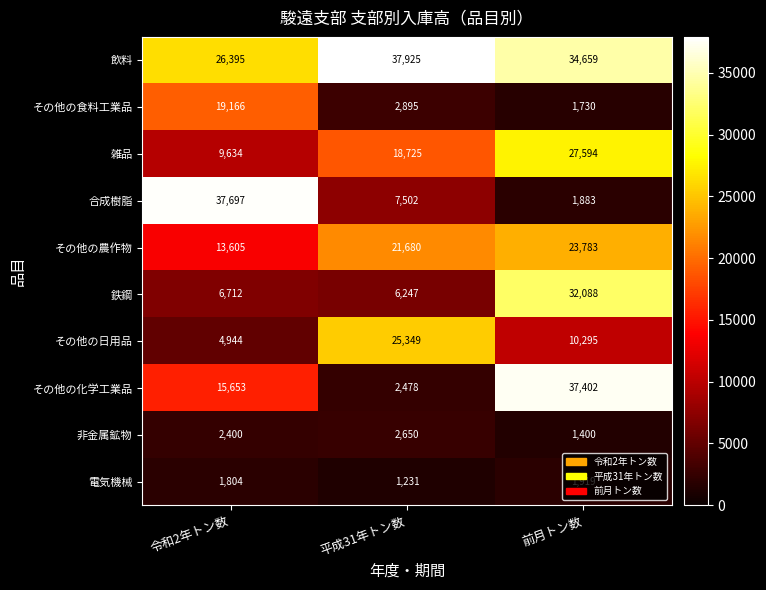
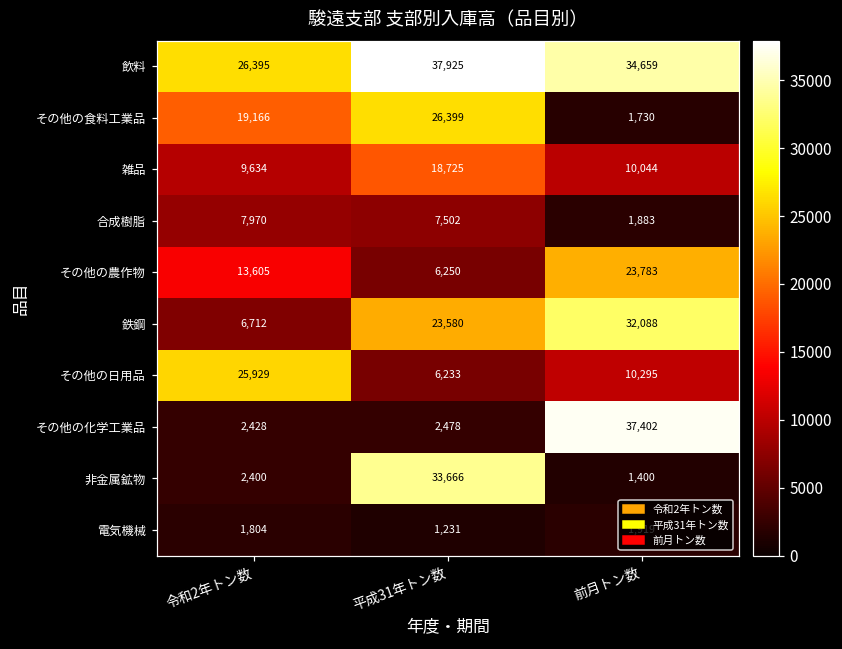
その他の食料工業品, 平成31年トン数: 2,895 -> 26,399
雑品, 前月トン数: 27,594 -> 10,044
合成樹脂, 令和2年トン数: 37,697 -> 7,970
その他の農作物, 平成31年トン数: 21,680 -> 6,250
鉄鋼, 平成31年トン数: 6,247 -> 23,580
その他の日用品, 令和2年トン数: 4,944 -> 25,929
その他の日用品, 平成31年トン数: 25,349 -> 6,233
その他の化学工業品, 令和2年トン数: 15,653 -> 2,428
非金属鉱物, 平成31年トン数: 2,650 -> 33,666
